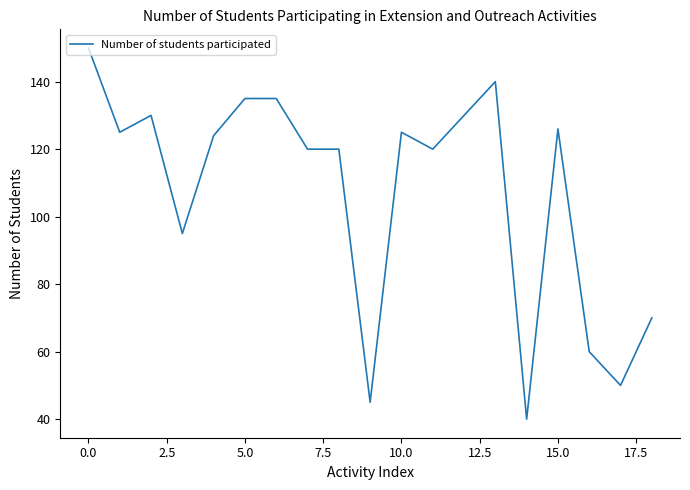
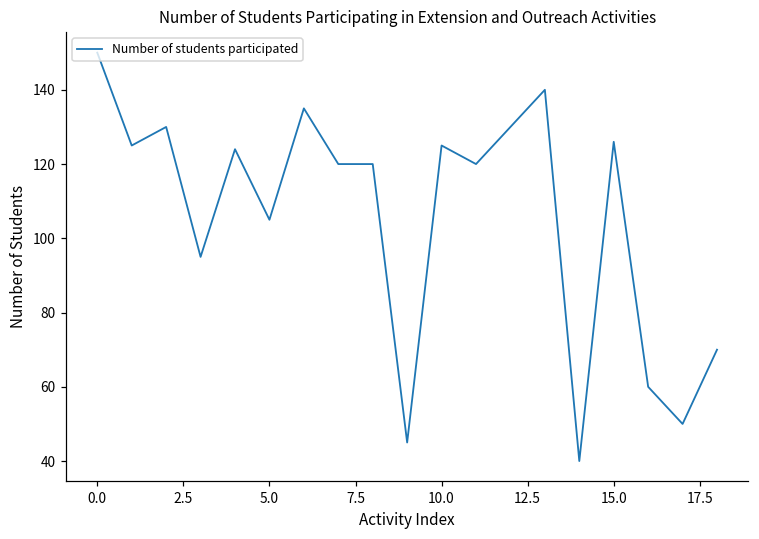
5.0: 135 -> 105
